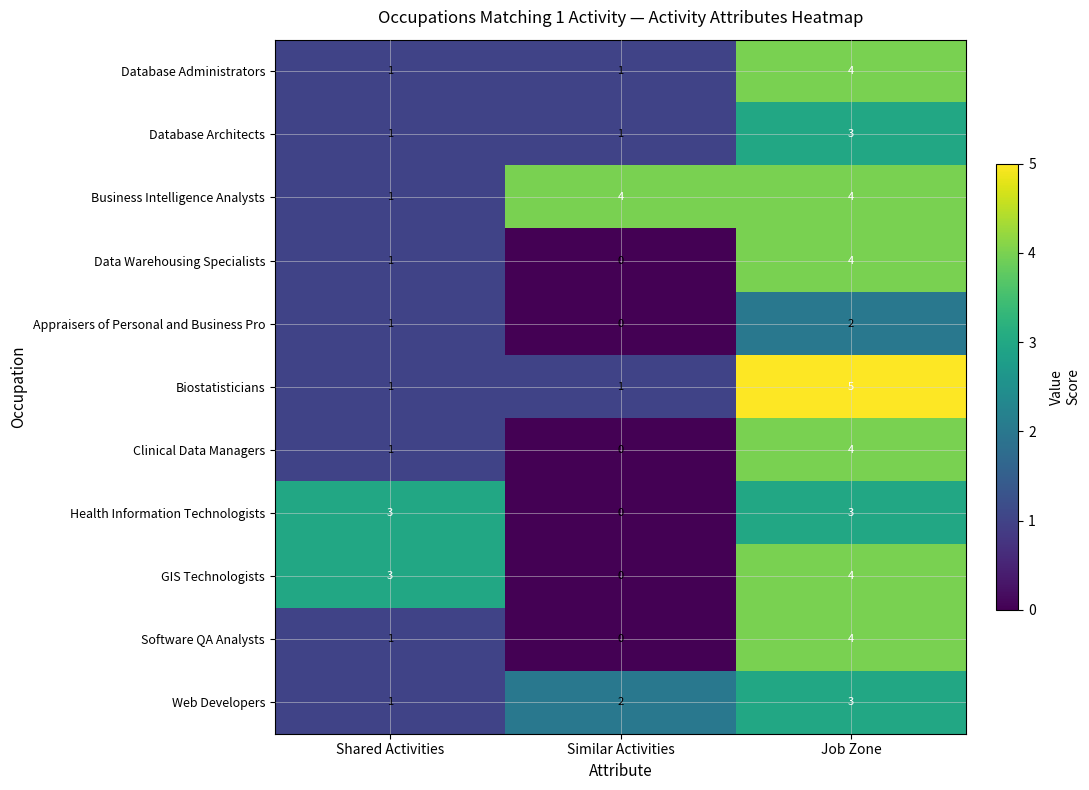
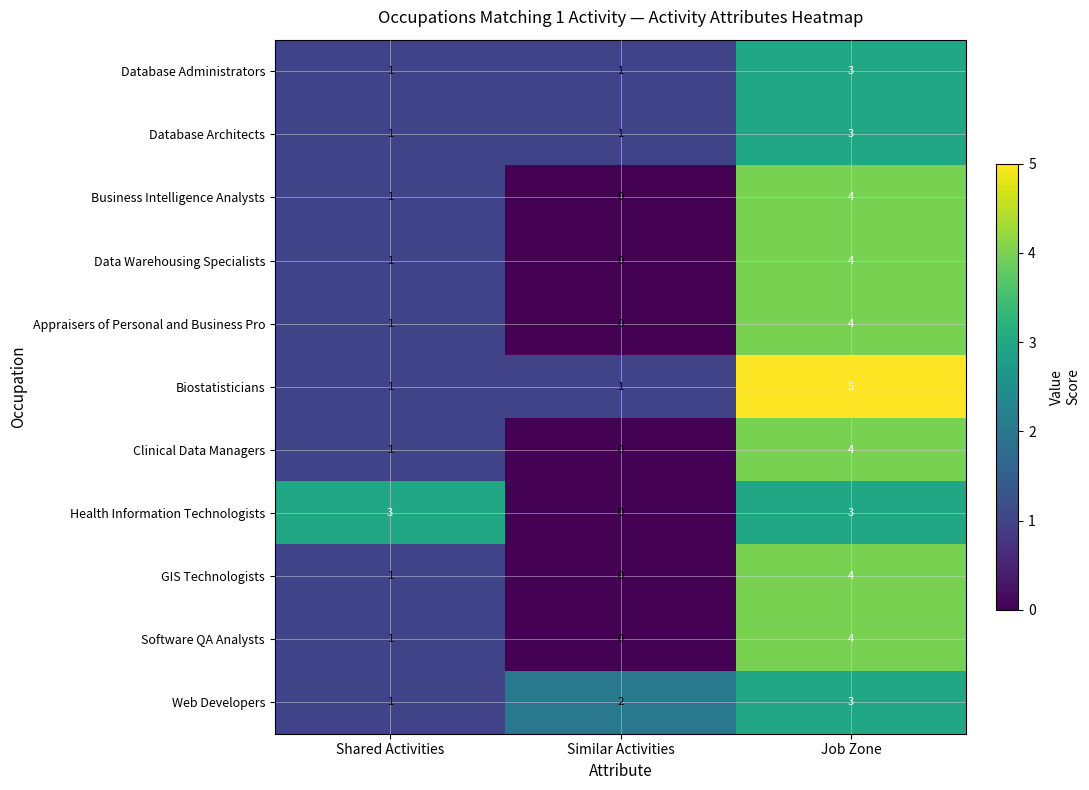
Database Administrators, Job Zone: 4 -> 3
Business Intelligence Analysts, Similar Activities: 4 -> 0
Appraisers of Personal and Business Pro, Job Zone: 2 -> 4
GIS Technologists, Shared Activities: 3 -> 1
